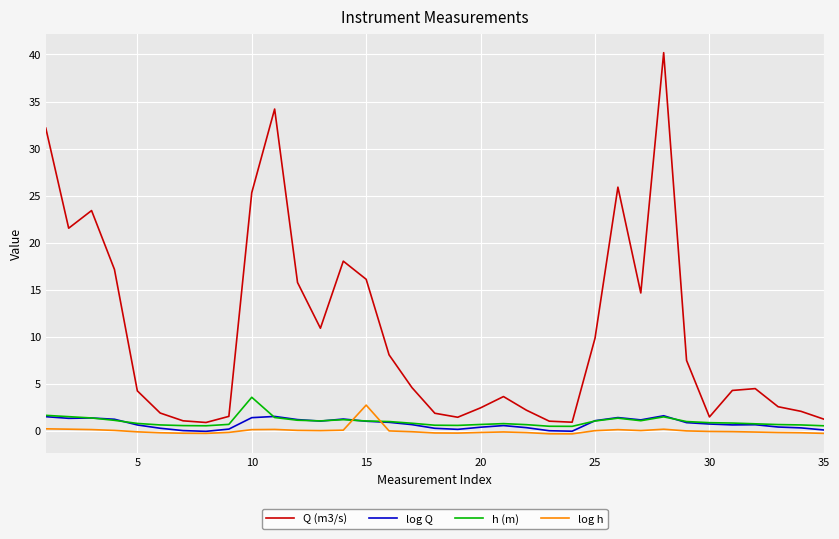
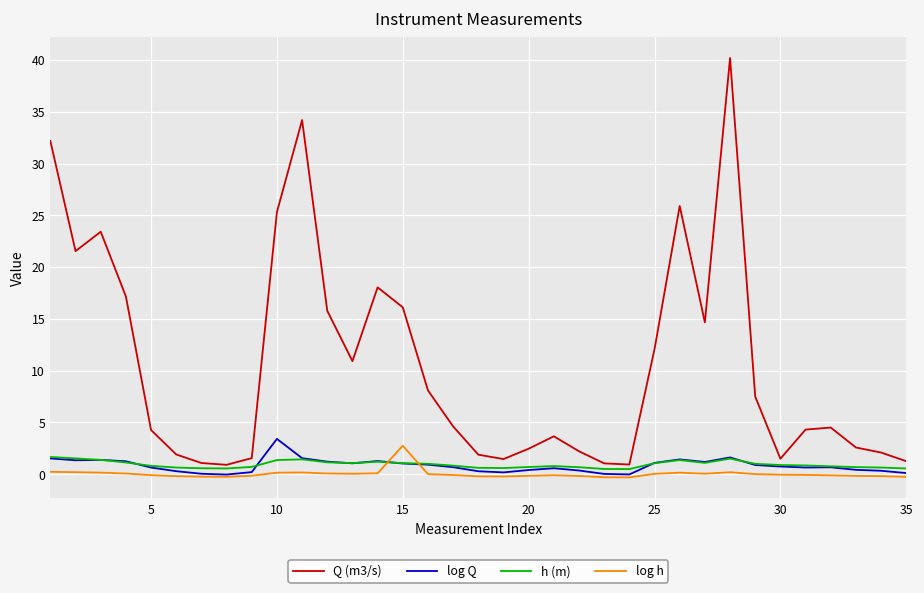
log Q, 10: 1 -> 3
h (m), 10: 4 -> 1
Q (m3/s), 25: 10 -> 12
